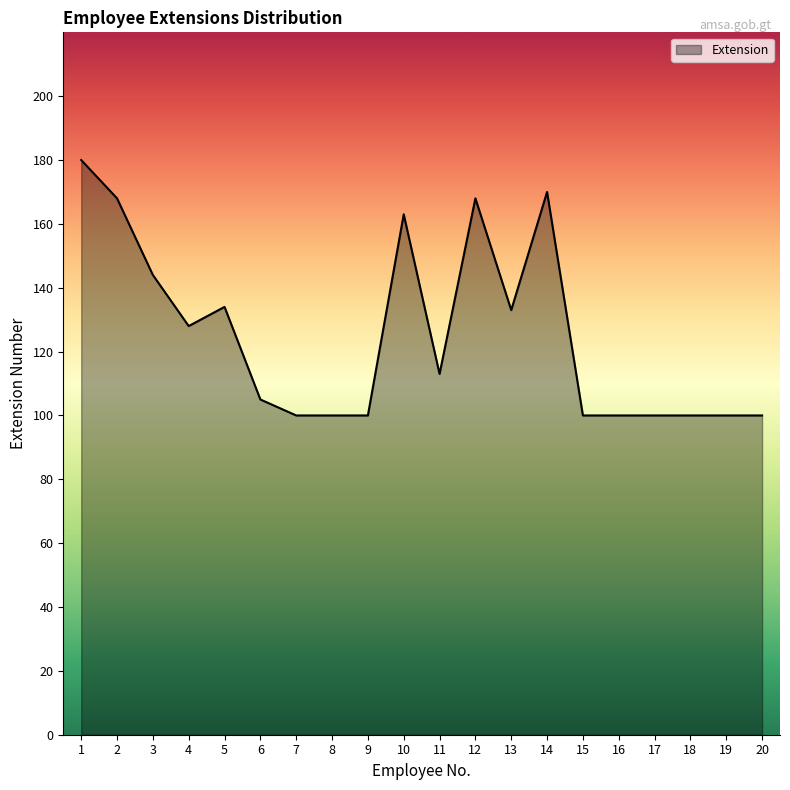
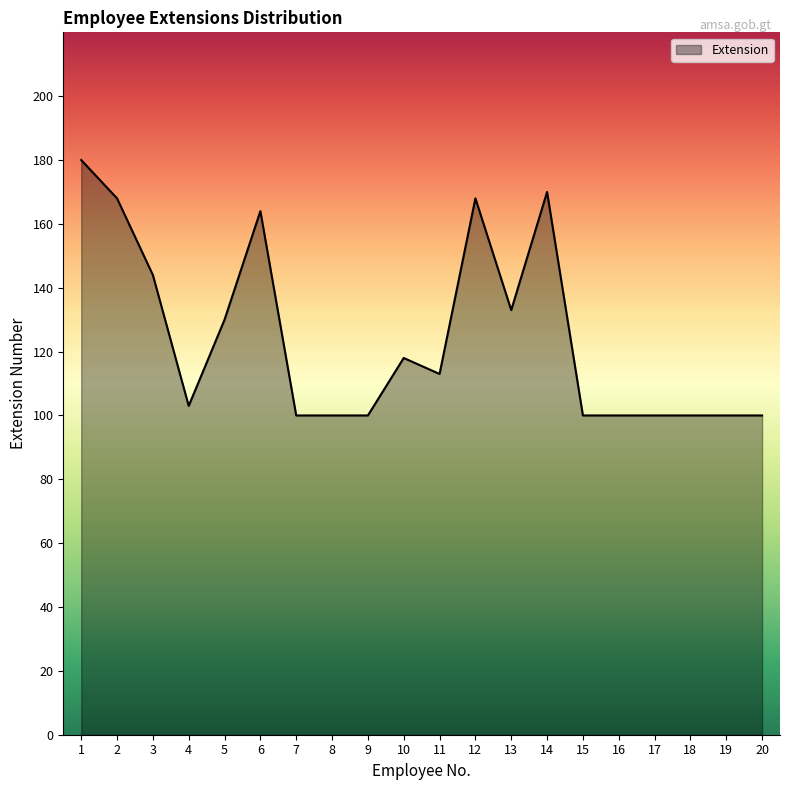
4: 128 -> 103
5: 134 -> 130
6: 105 -> 164
10: 163 -> 118
